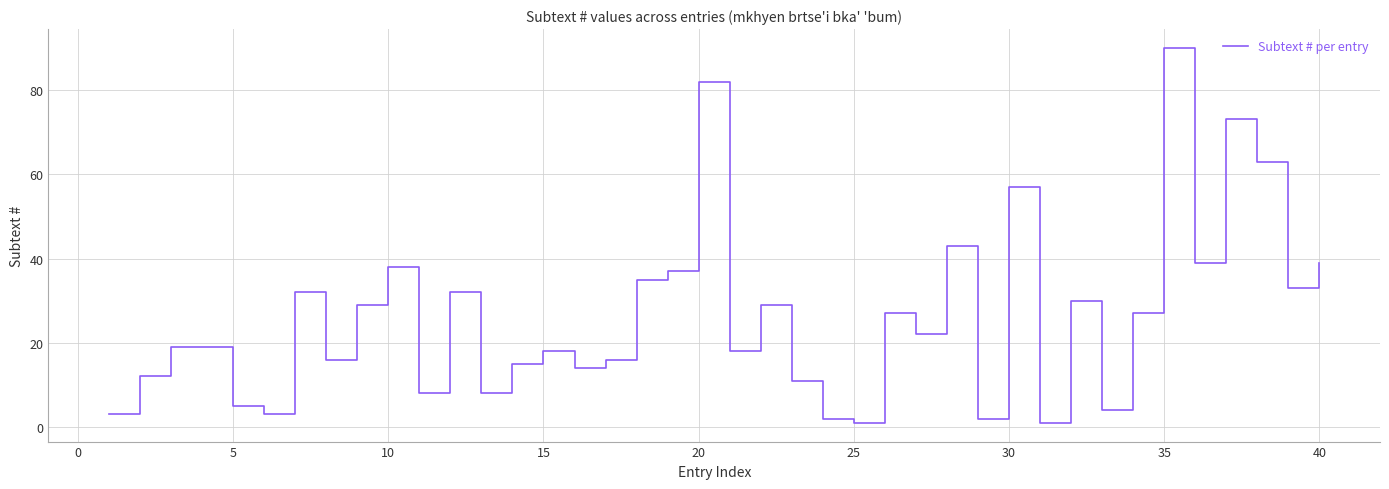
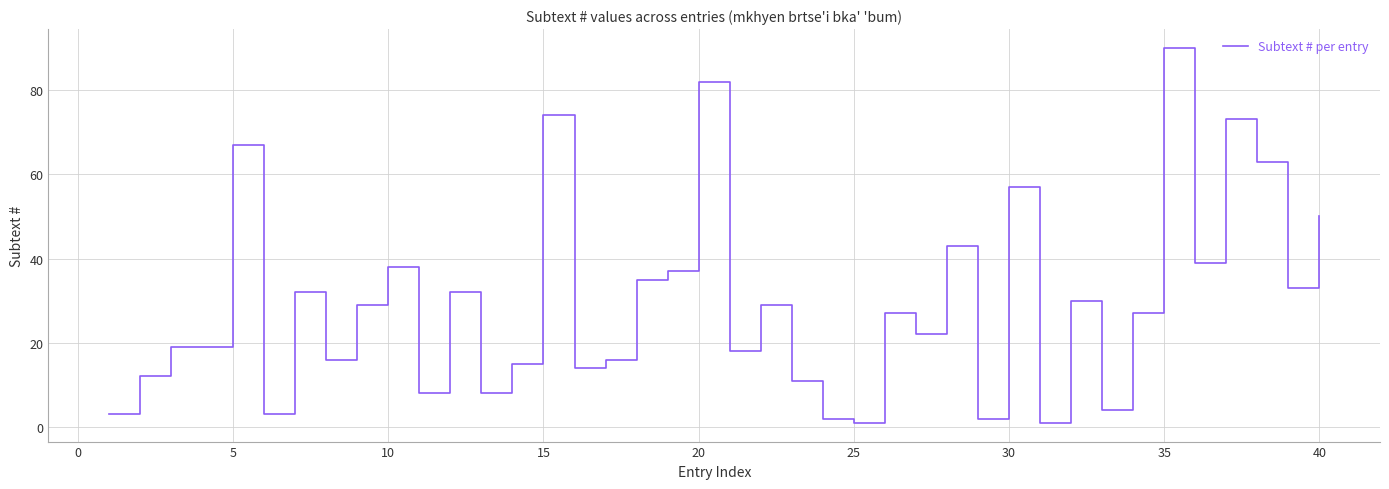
5: 5 -> 67
15: 18 -> 74
40: 39 -> 50
